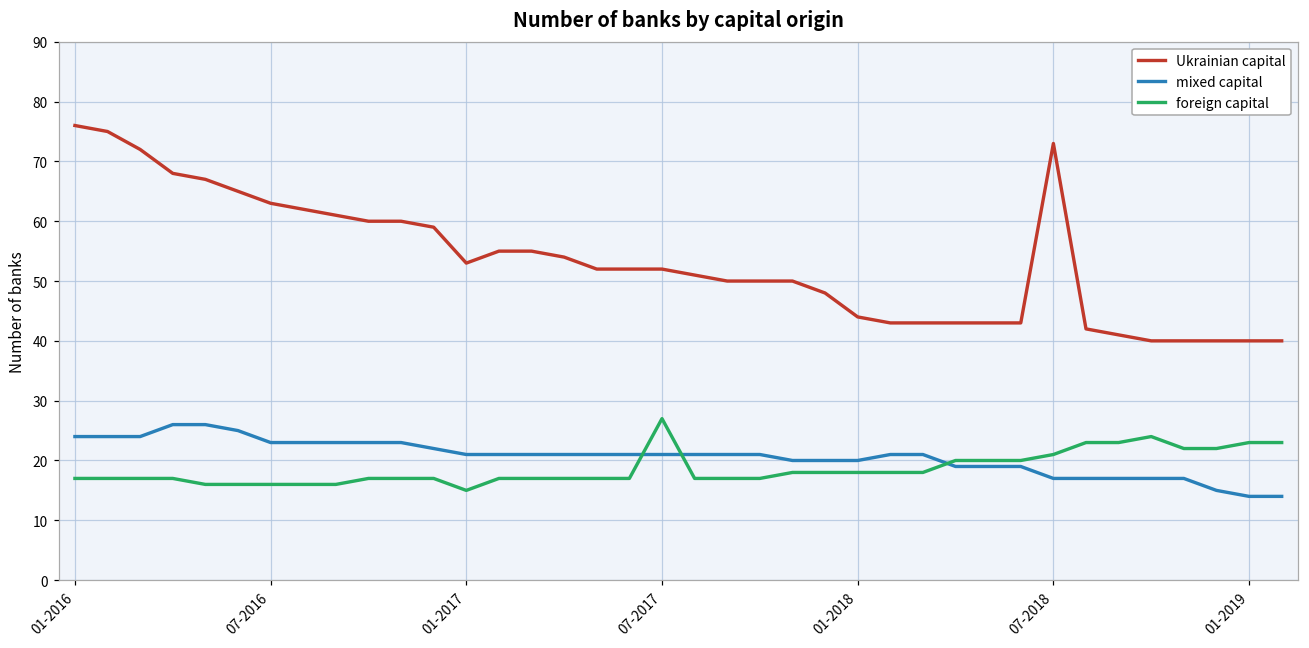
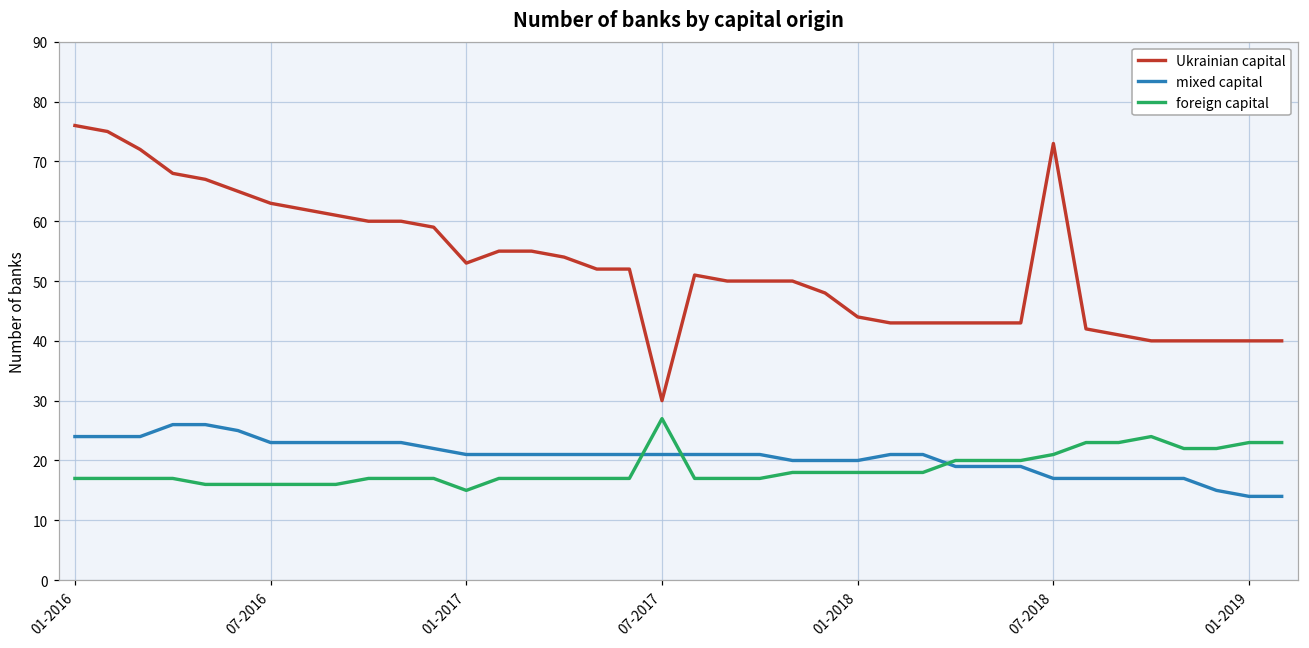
Ukrainian capital, 07-2017: 52 -> 30
